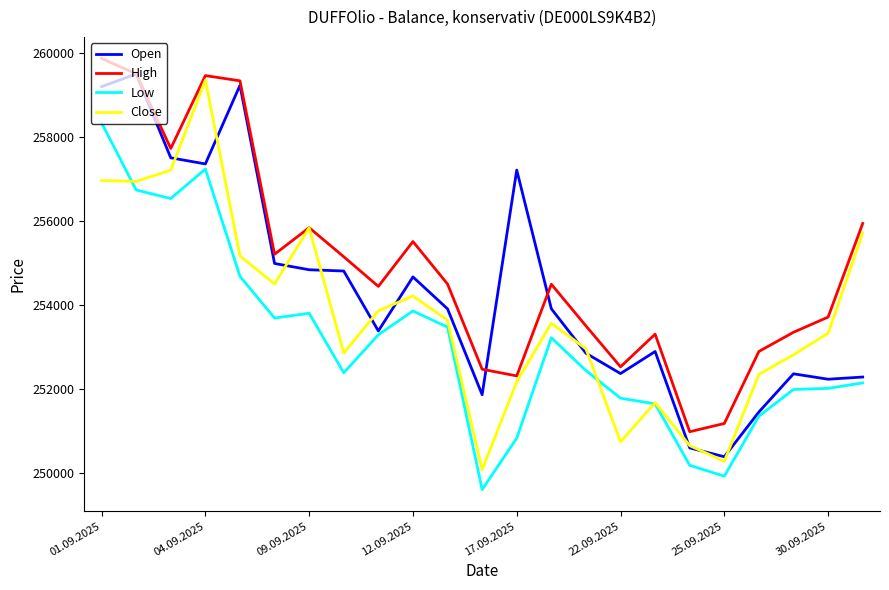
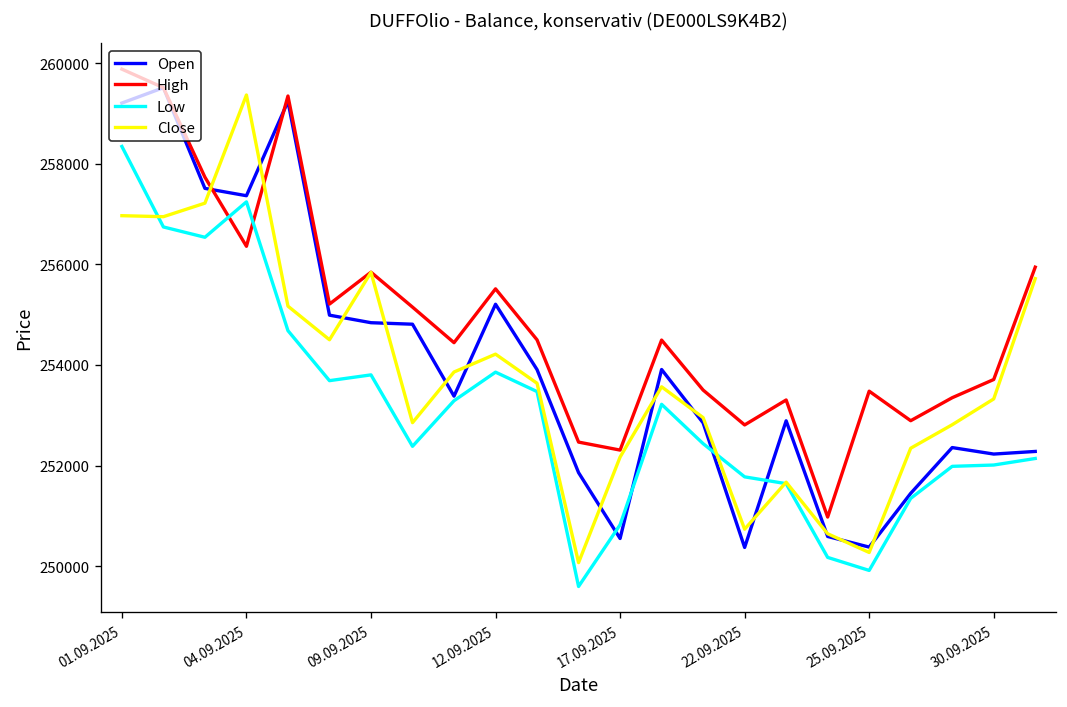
High, 04.09.2025: 259500 -> 256400
Open, 12.09.2025: 254700 -> 255200
Open, 17.09.2025: 257200 -> 250600
Open, 22.09.2025: 252400 -> 250400
High, 22.09.2025: 252500 -> 252800
High, 25.09.2025: 251200 -> 253500
